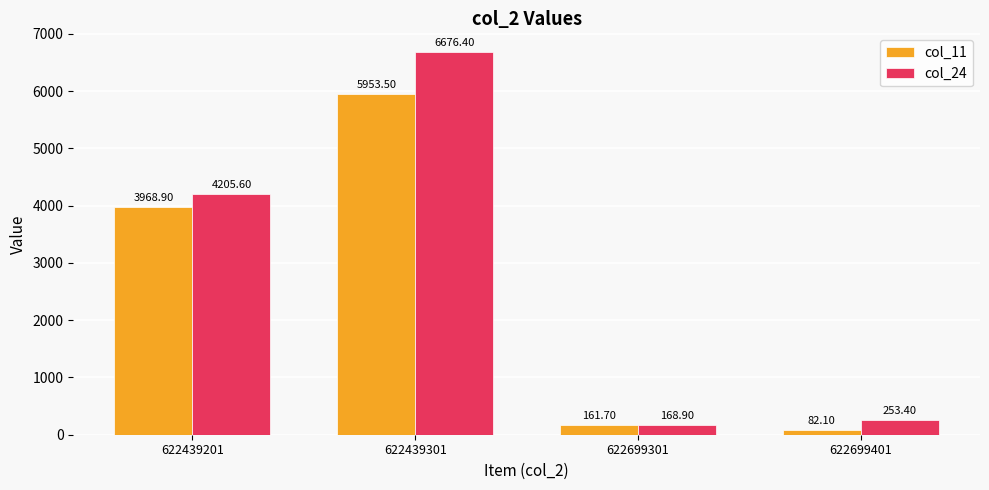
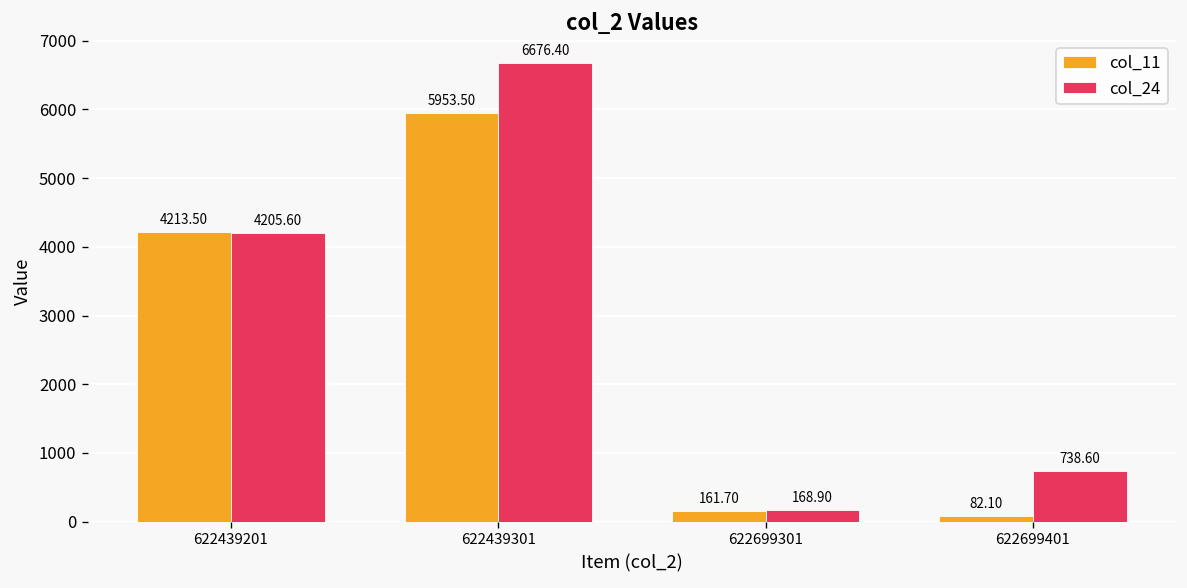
col_11, 622439201: 3968.90 -> 4213.50
col_24, 622699401: 253.40 -> 738.60
